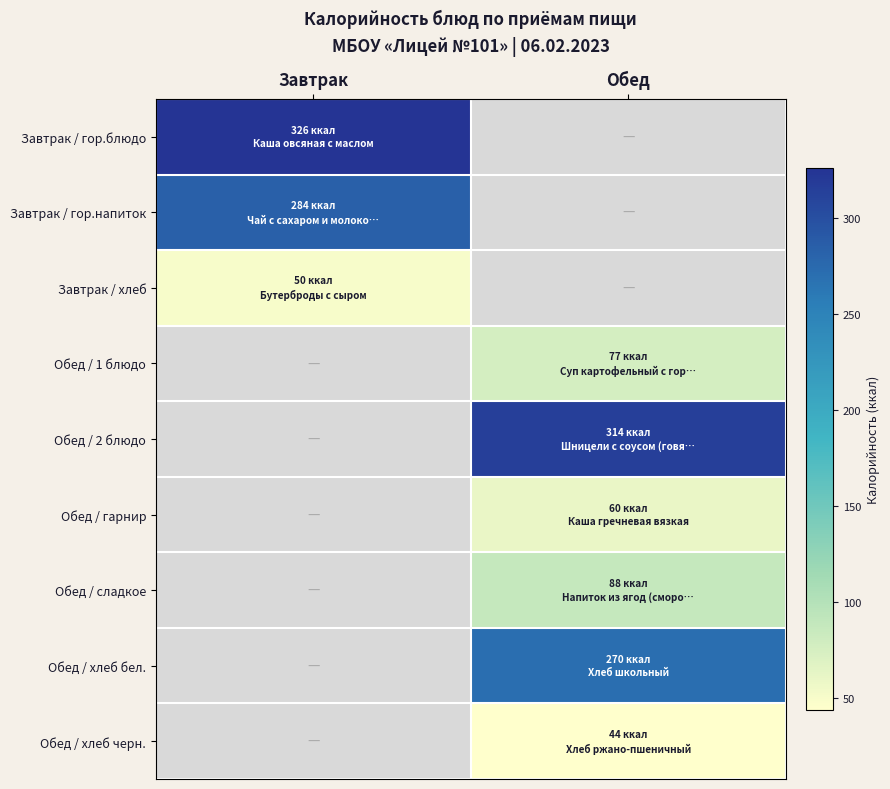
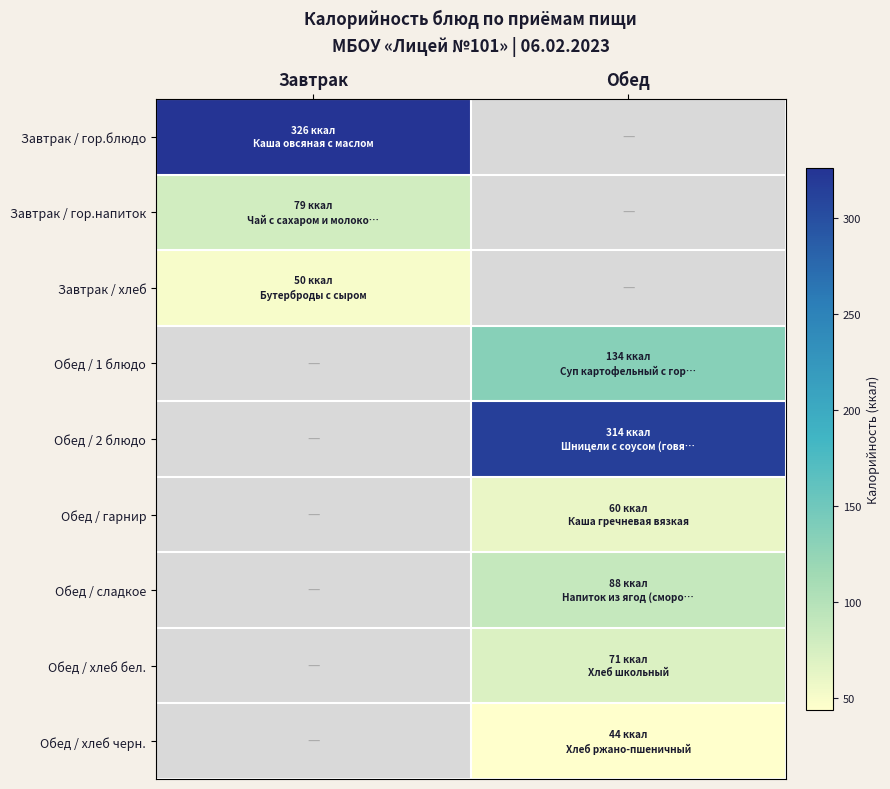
Завтрак / гор.напиток, Завтрак: 284 -> 79
Обед / 1 блюдо, Обед: 77 -> 134
Обед / хлеб бел., Обед: 270 -> 71
